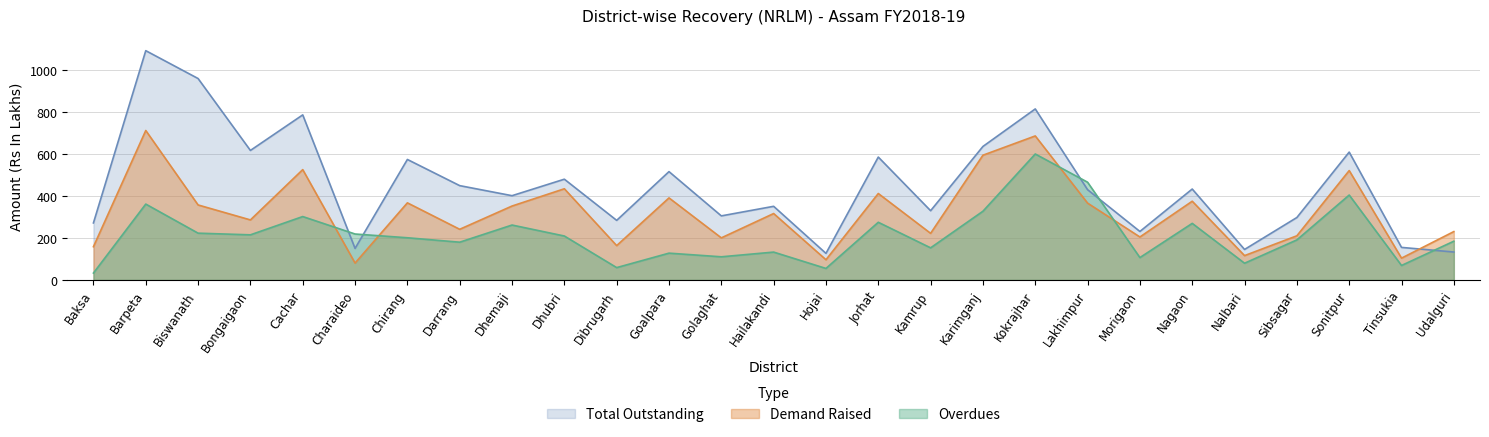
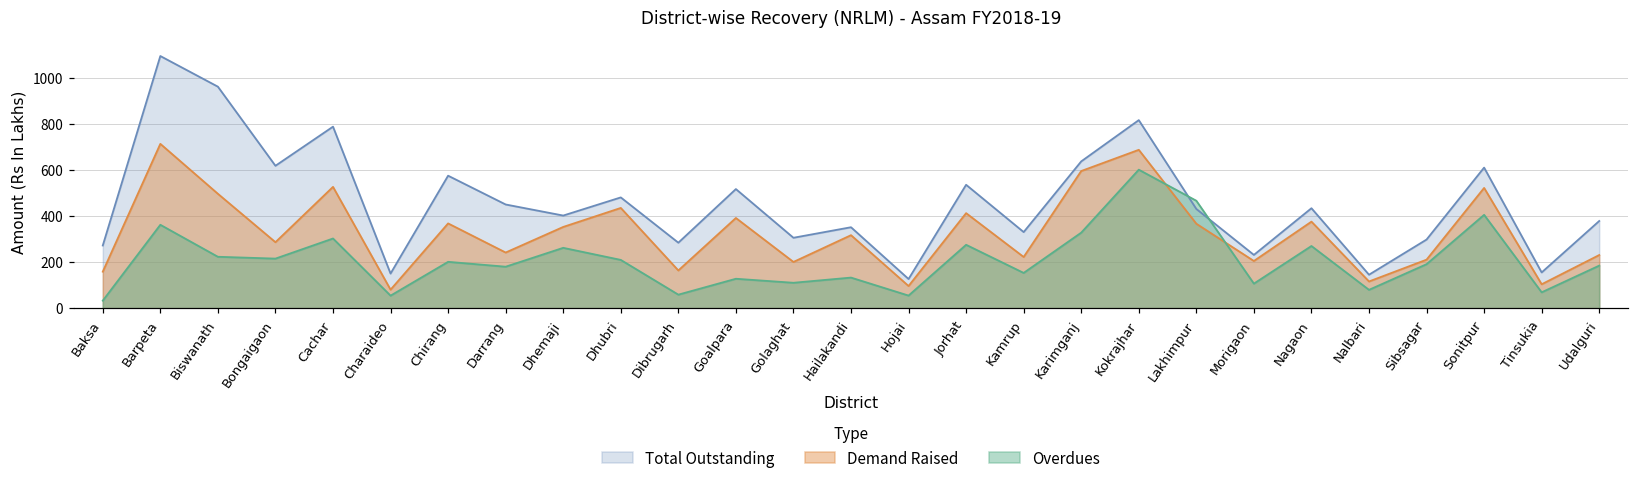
Demand Raised, Biswanath: 360 -> 500
Overdues, Charaideo: 220 -> 50
Total Outstanding, Jorhat: 590 -> 540
Total Outstanding, Udalguri: 130 -> 380
